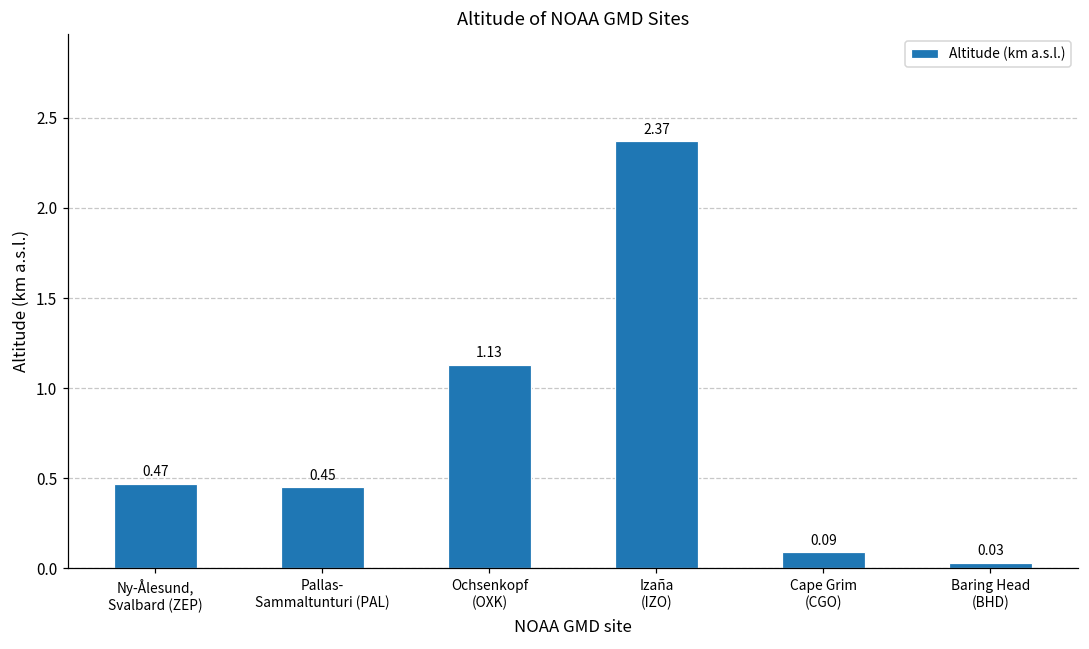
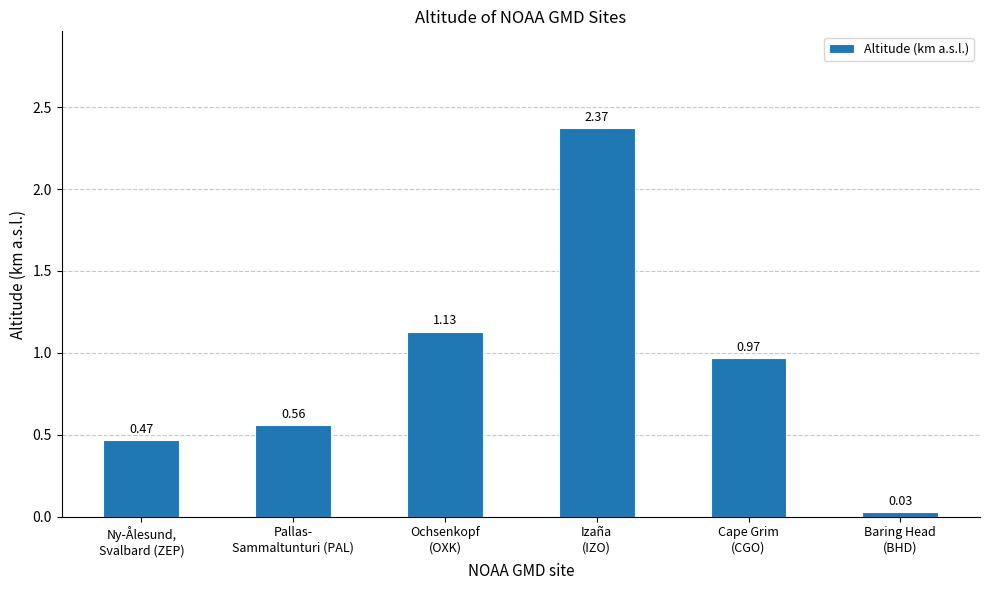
Pallas- Sammaltunturi (PAL): 0.45 -> 0.56
Cape Grim (CGO): 0.09 -> 0.97
